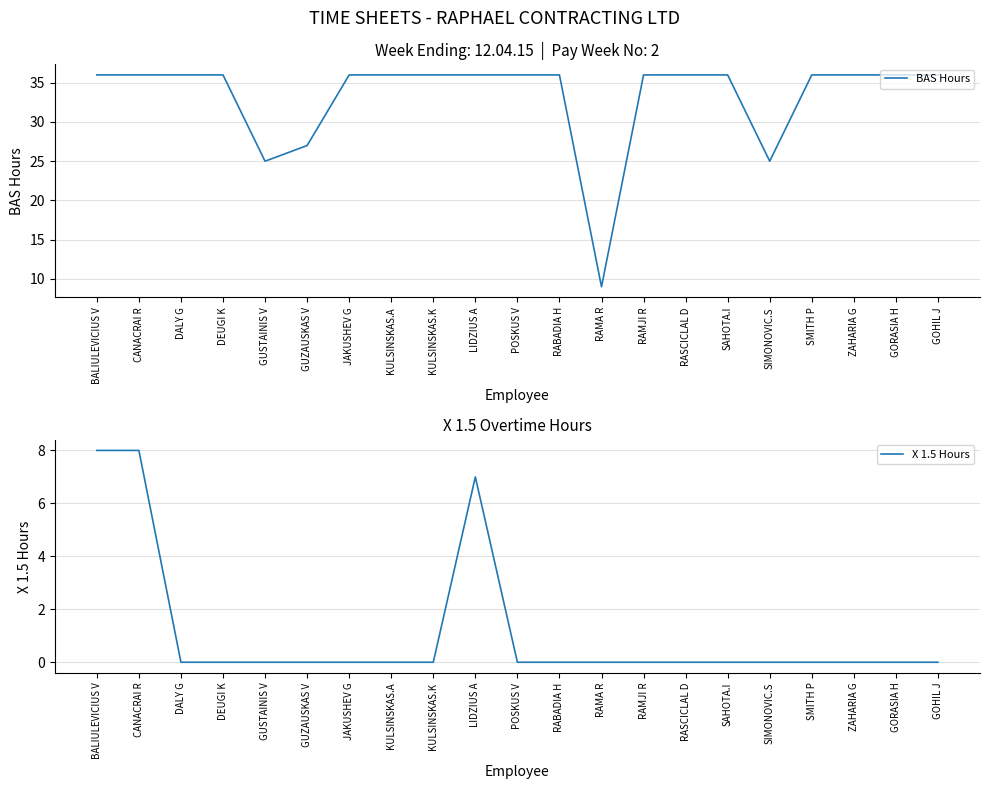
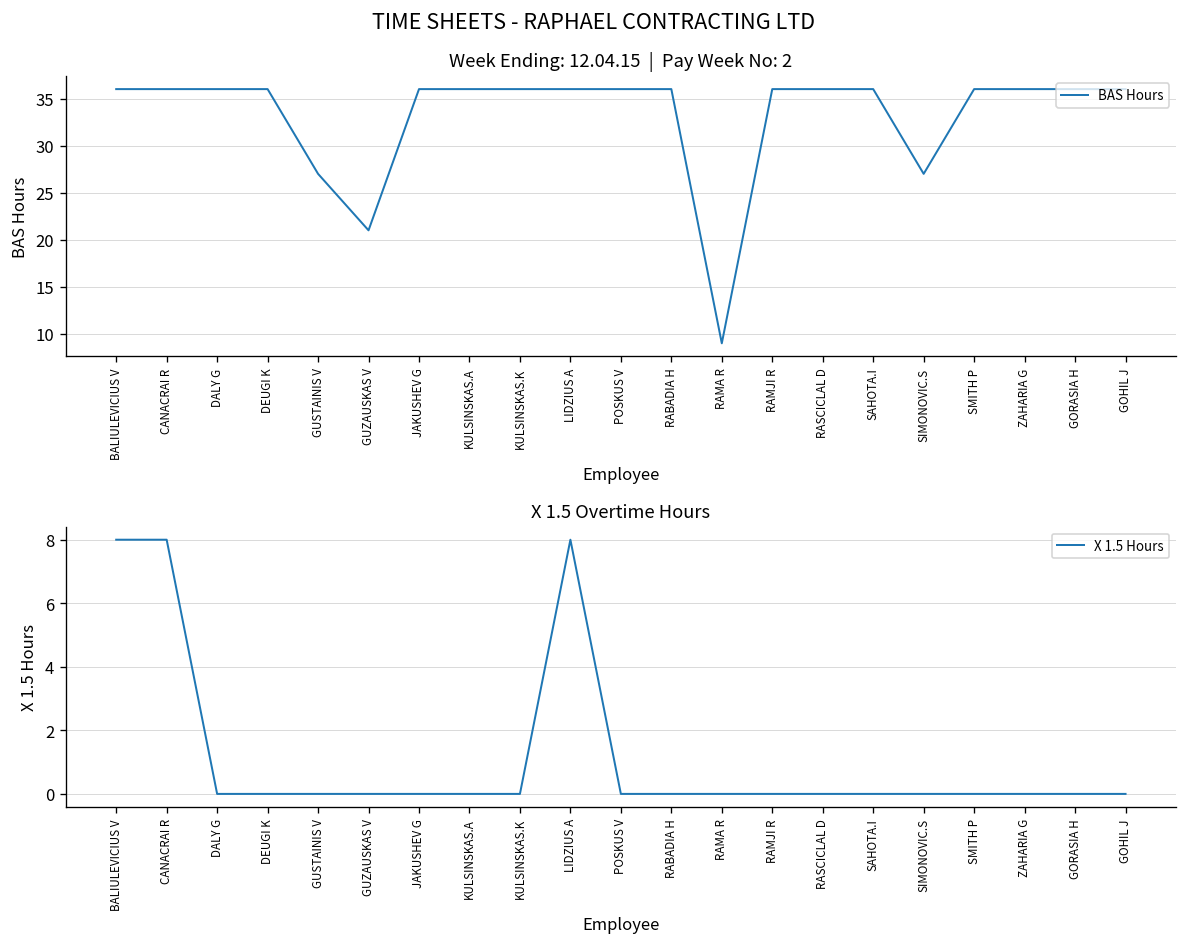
Week Ending: 12.04.15 | Pay Week No: 2, GUSTAINIS V: 25 -> 27
Week Ending: 12.04.15 | Pay Week No: 2, GUZAUSKAS V: 27 -> 21
Week Ending: 12.04.15 | Pay Week No: 2, SIMONOVIC.S: 25 -> 27
X 1.5 Overtime Hours, LIDZIUS A: 7 -> 8
